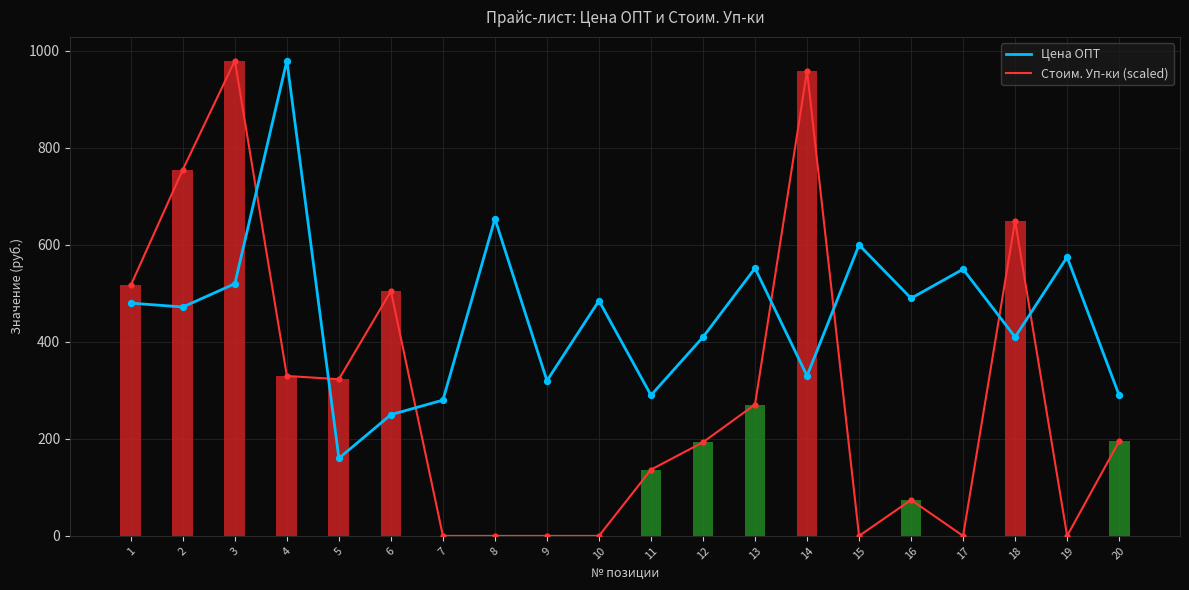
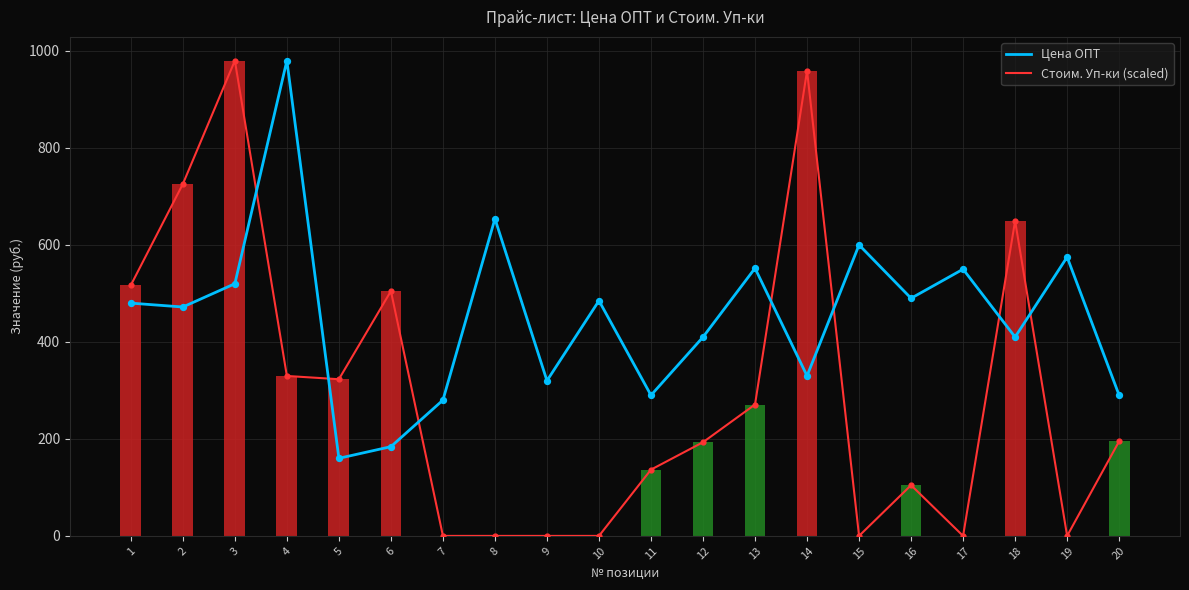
Стоим. Уп-ки (scaled), 2: 760 -> 730
Цена ОПТ, 6: 250 -> 180
Стоим. Уп-ки (scaled), 16: 70 -> 100
